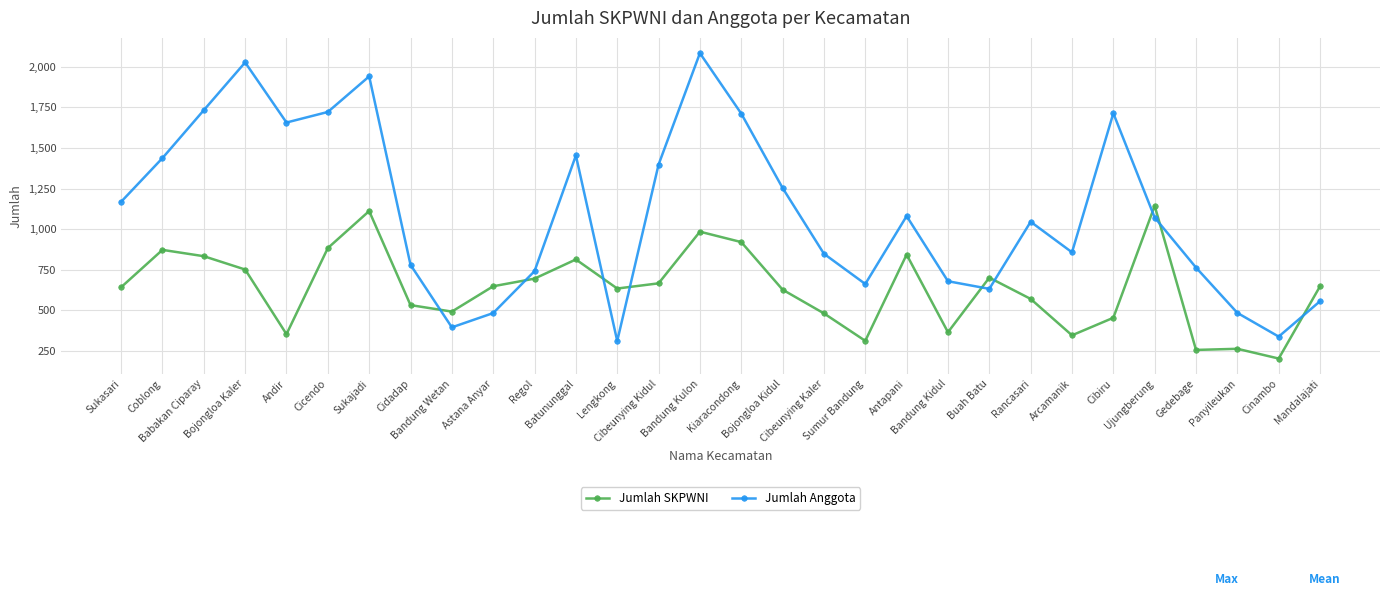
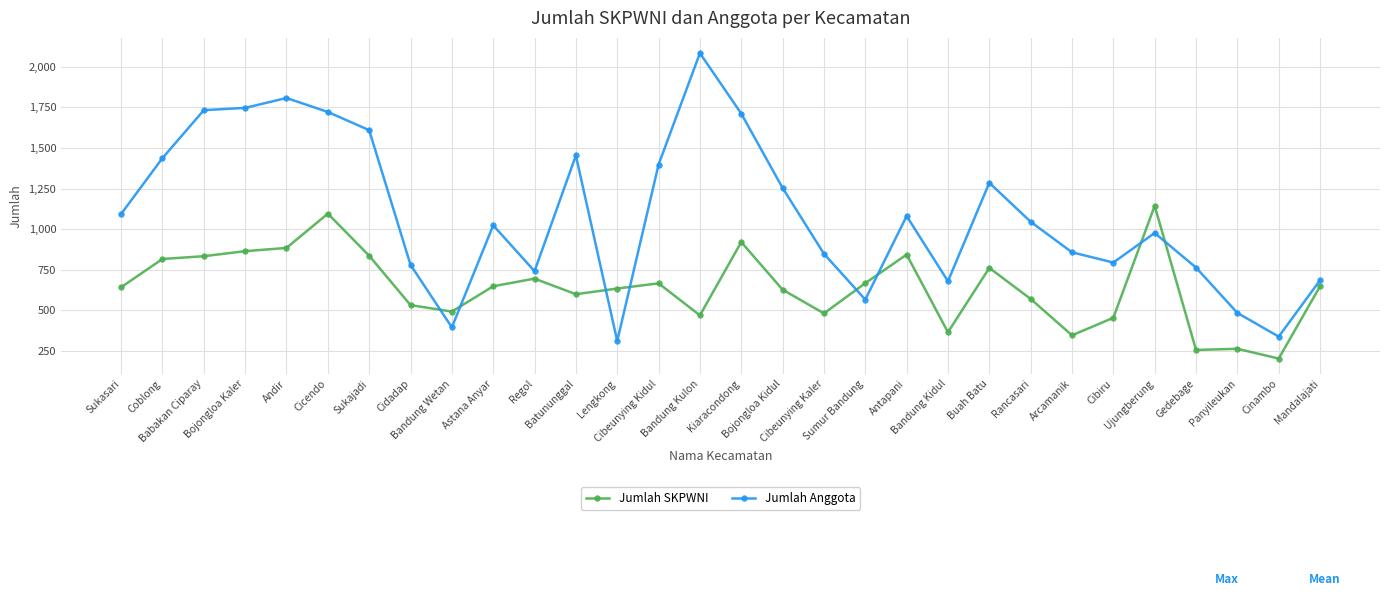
Jumlah Anggota, Sukasari: 1,170 -> 1,090
Jumlah SKPWNI, Coblong: 870 -> 820
Jumlah SKPWNI, Bojongloa Kaler: 750 -> 870
Jumlah Anggota, Bojongloa Kaler: 2,030 -> 1,750
Jumlah SKPWNI, Andir: 350 -> 890
Jumlah Anggota, Andir: 1,660 -> 1,810
Jumlah SKPWNI, Cicendo: 880 -> 1,100
Jumlah SKPWNI, Sukajadi: 1,110 -> 840
Jumlah Anggota, Sukajadi: 1,940 -> 1,610
Jumlah Anggota, Astana Anyar: 480 -> 1,020
Jumlah SKPWNI, Batununggal: 810 -> 600
Jumlah SKPWNI, Bandung Kulon: 990 -> 470
Jumlah SKPWNI, Sumur Bandung: 310 -> 670
Jumlah Anggota, Sumur Bandung: 660 -> 570
Jumlah SKPWNI, Buah Batu: 700 -> 760
Jumlah Anggota, Buah Batu: 630 -> 1,290
Jumlah Anggota, Cibiru: 1,710 -> 800
Jumlah Anggota, Ujungberung: 1,070 -> 980
Jumlah Anggota, Mandalajati: 560 -> 690
